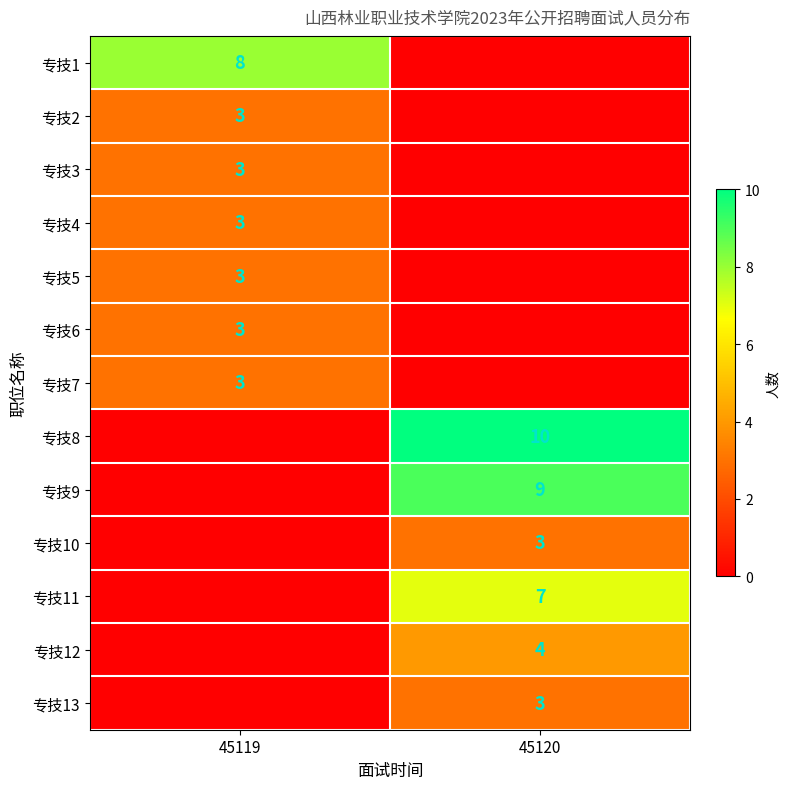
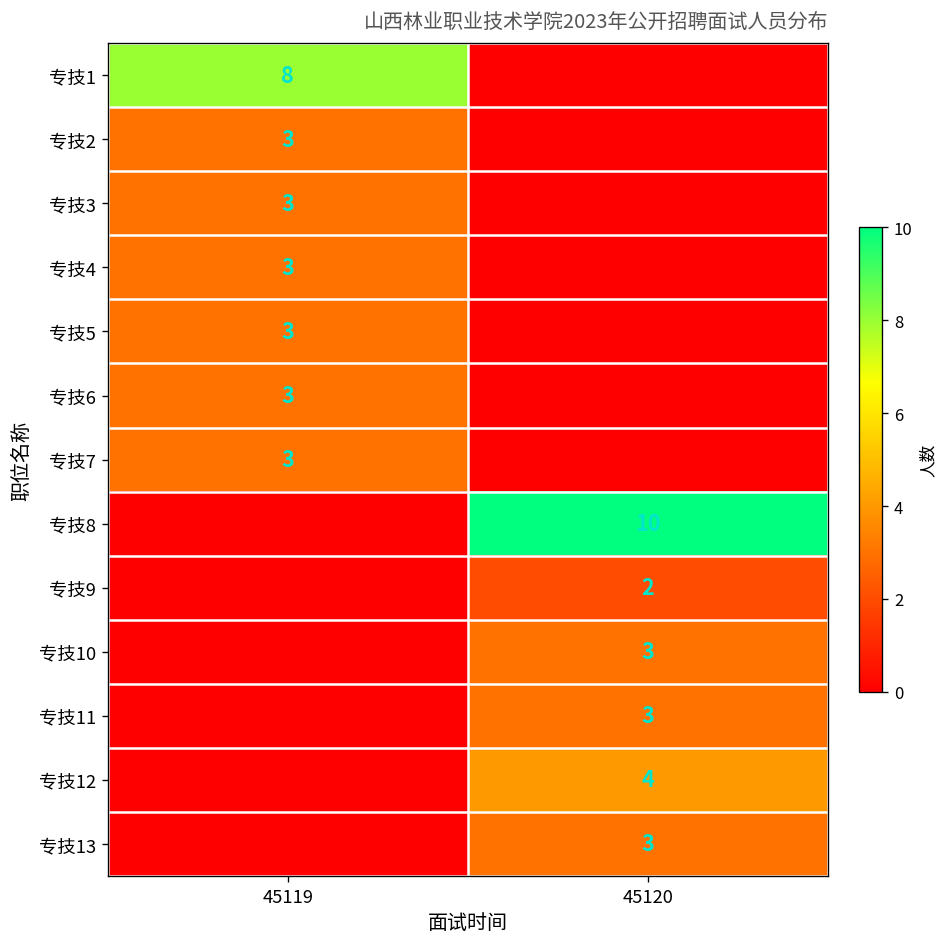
专技9, 45120: 9 -> 2
专技11, 45120: 7 -> 3
